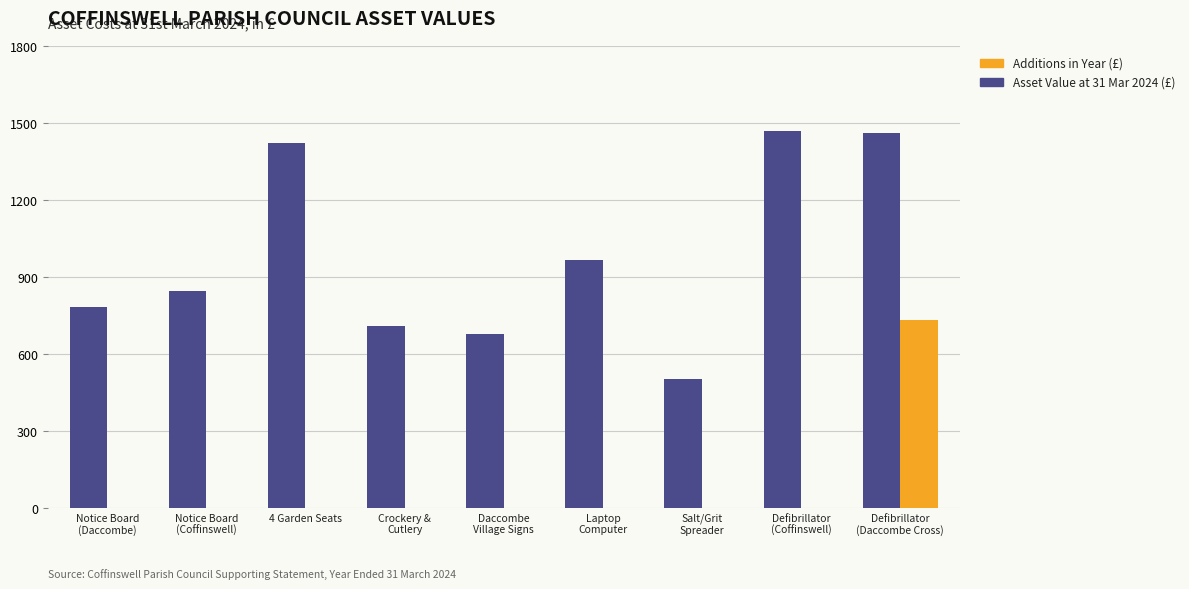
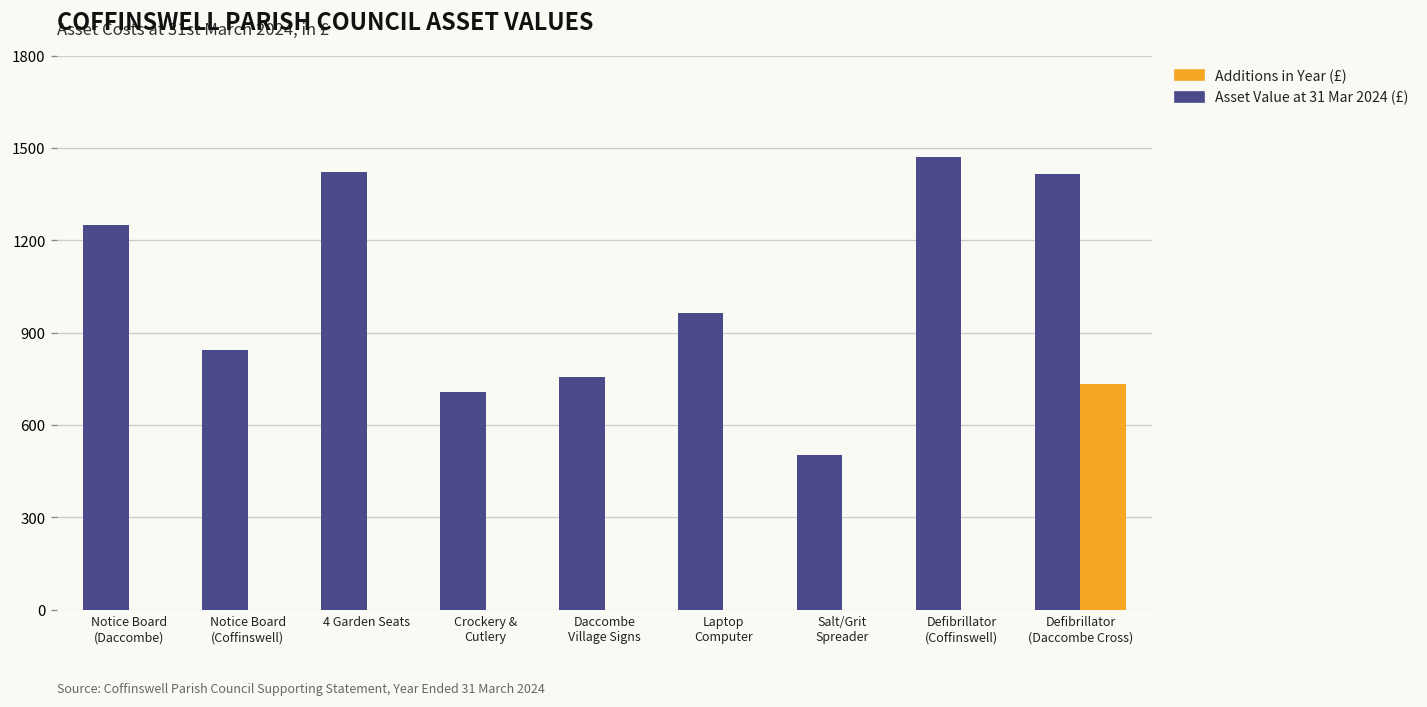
Asset Value at 31 Mar 2024 (£), Notice Board (Daccombe): 780 -> 1250
Asset Value at 31 Mar 2024 (£), Daccombe Village Signs: 680 -> 760
Asset Value at 31 Mar 2024 (£), Defibrillator (Daccombe Cross): 1460 -> 1420
